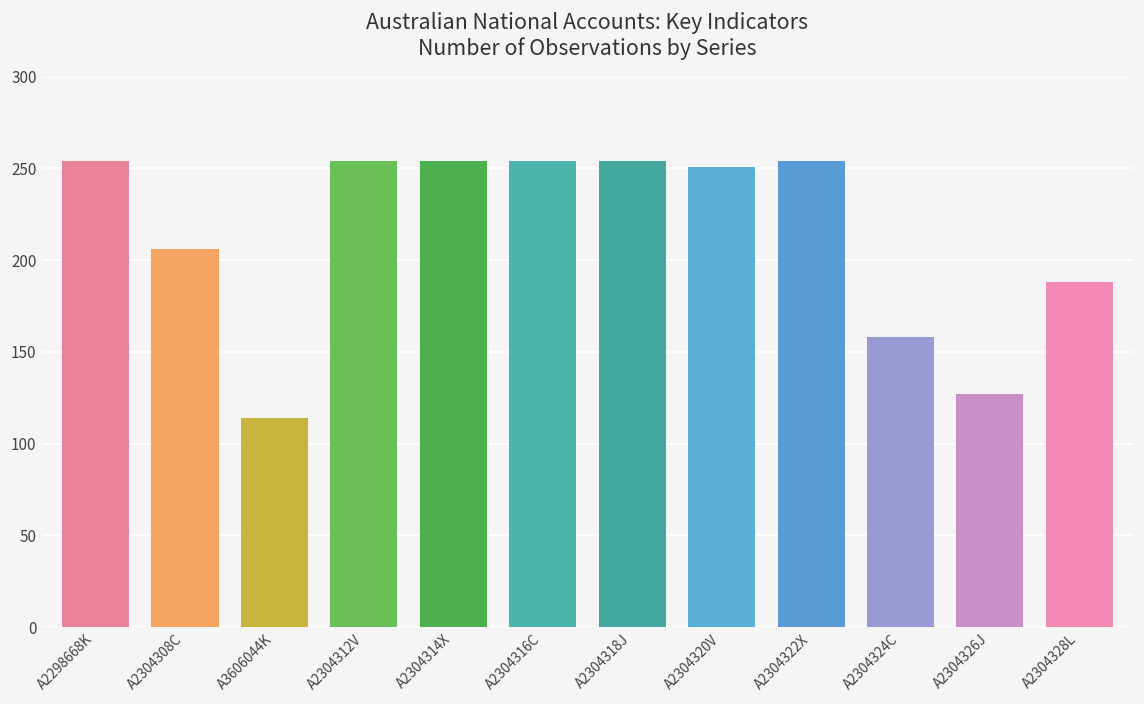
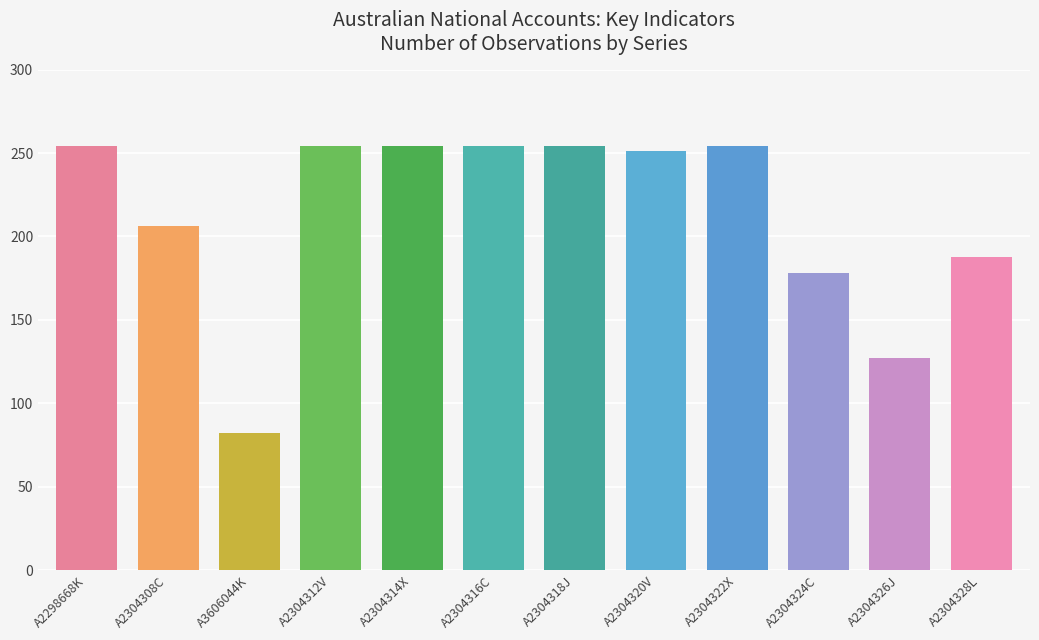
A3606044K: 114 -> 82
A2304324C: 158 -> 178
